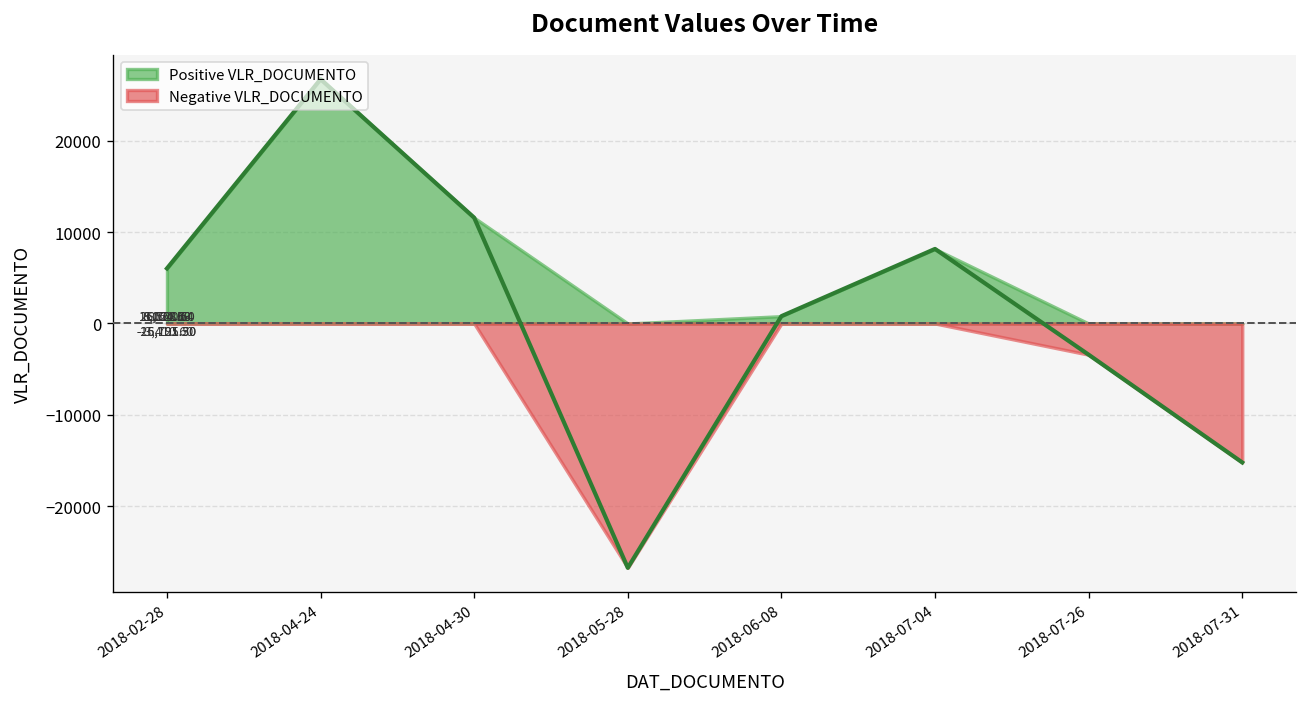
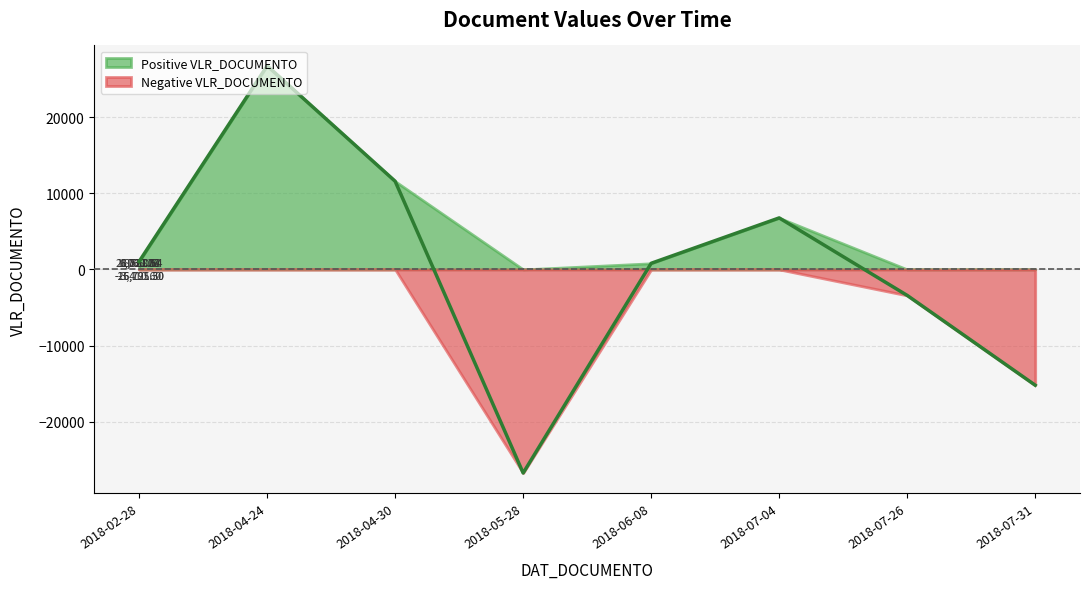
Positive VLR_DOCUMENTO, 2018-02-28: 6000 -> 1000
Positive VLR_DOCUMENTO, 2018-07-04: 8000 -> 7000
